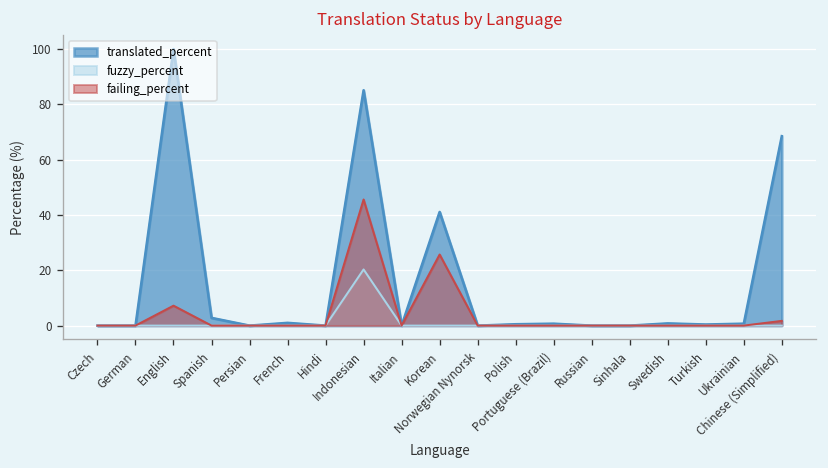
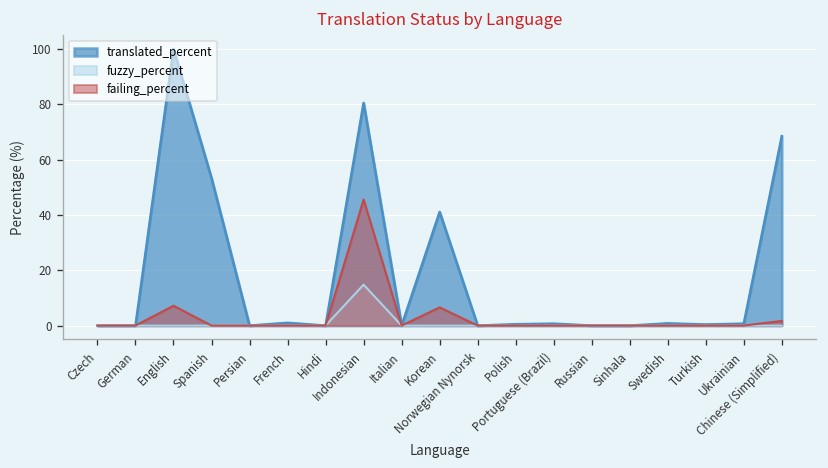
translated_percent, Spanish: 3 -> 53
translated_percent, Indonesian: 85 -> 81
fuzzy_percent, Indonesian: 20 -> 15
failing_percent, Korean: 26 -> 7
